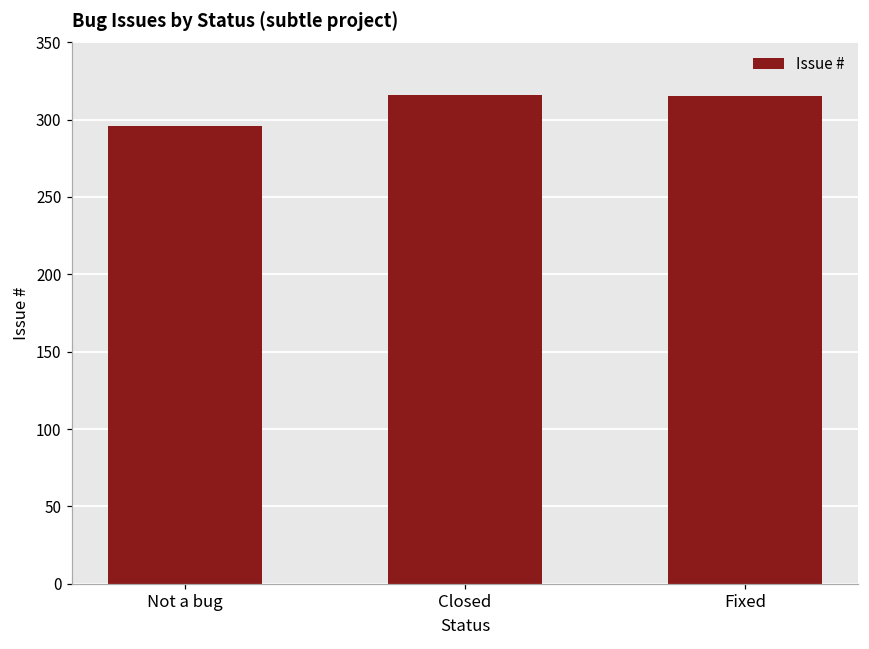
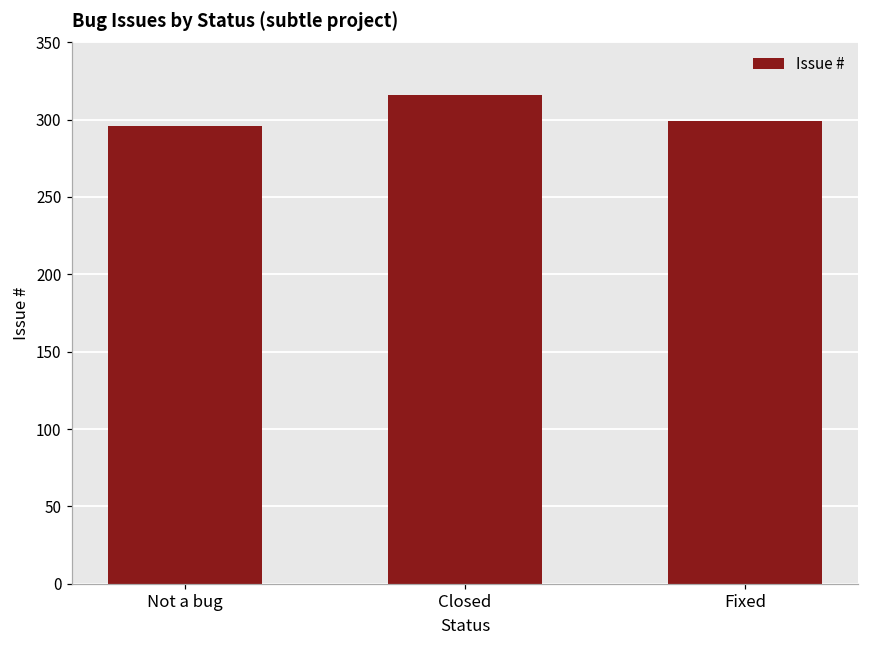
Fixed: 315 -> 299
